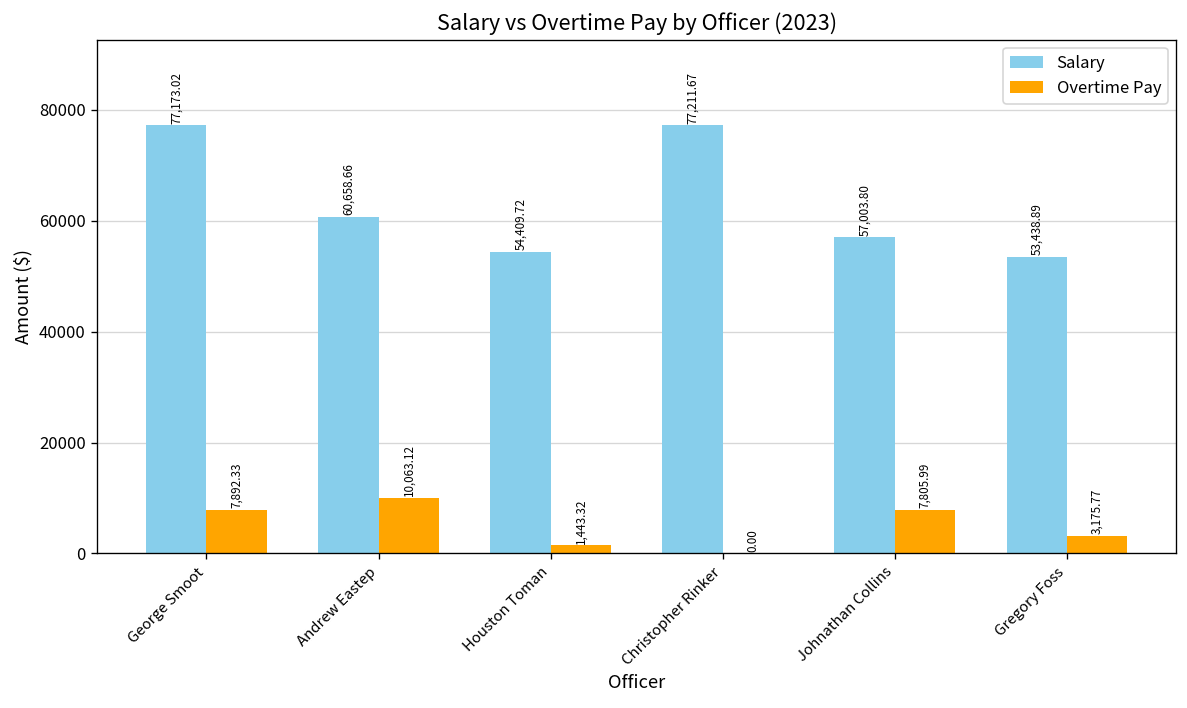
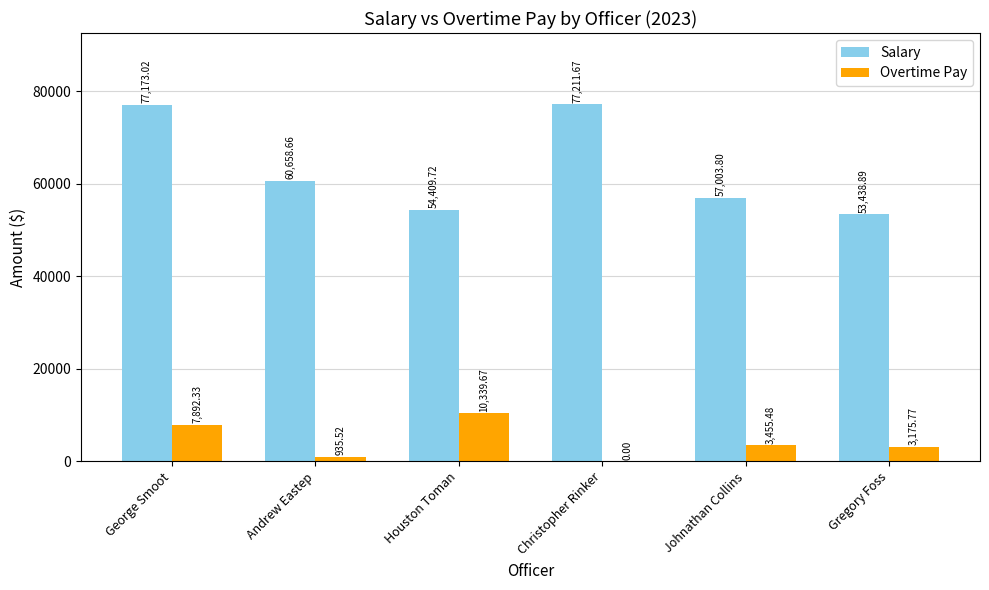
Overtime Pay, Andrew Eastep: 10,063.12 -> 935.52
Overtime Pay, Houston Toman: 1,443.32 -> 10,339.67
Overtime Pay, Johnathan Collins: 7,805.99 -> 3,455.48
